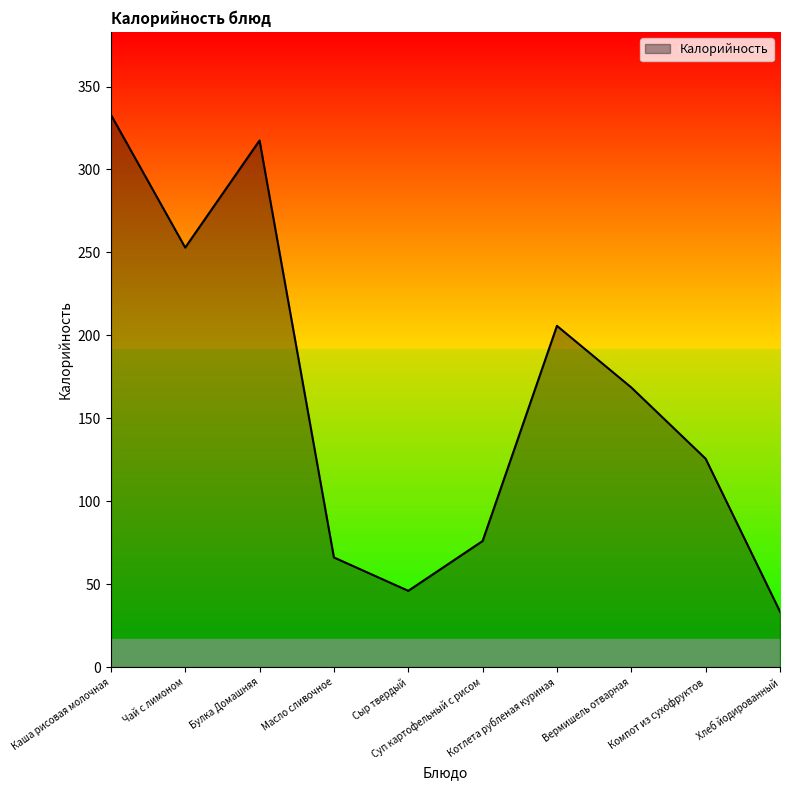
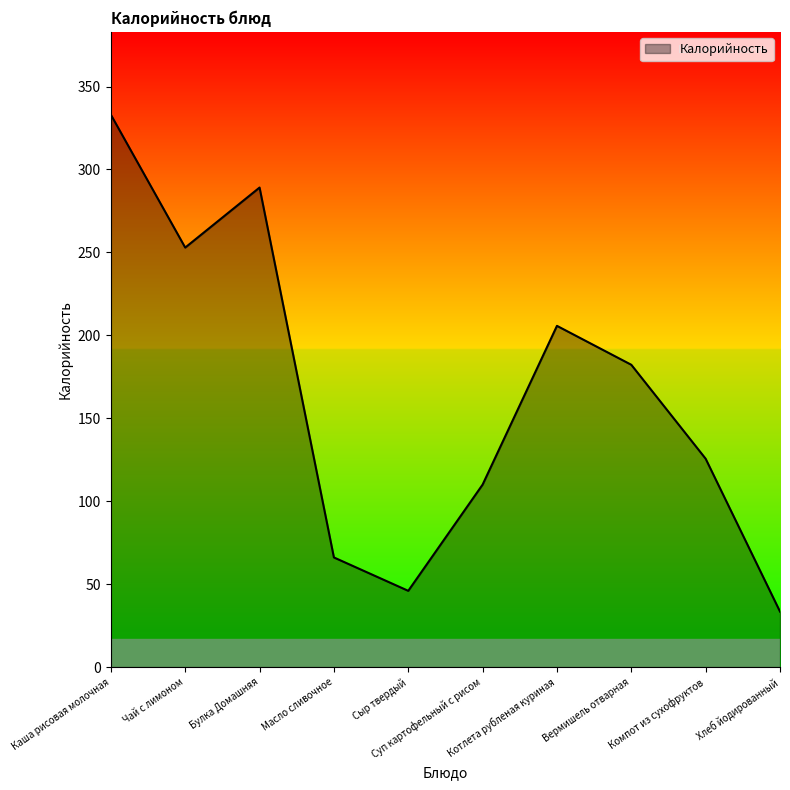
Булка Домашняя: 317 -> 289
Суп картофельный с рисом: 76 -> 110
Вермишель отварная: 169 -> 182
